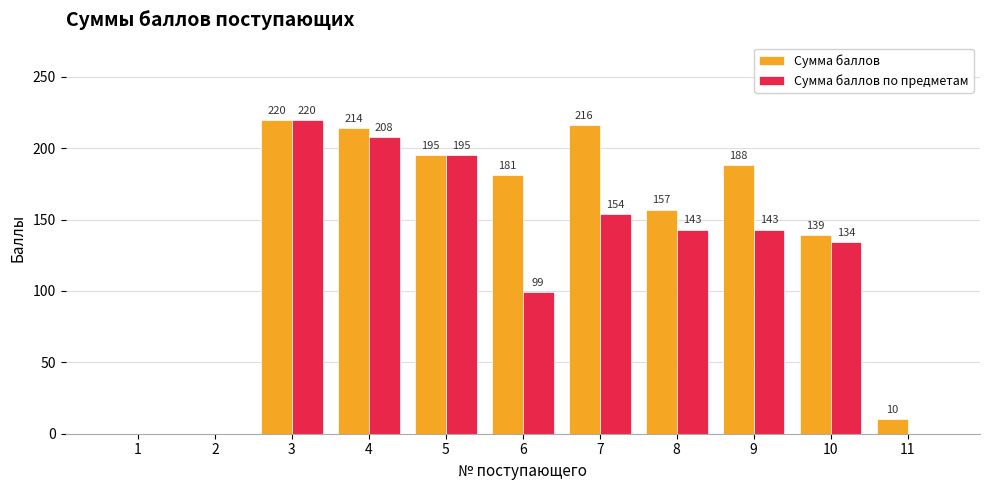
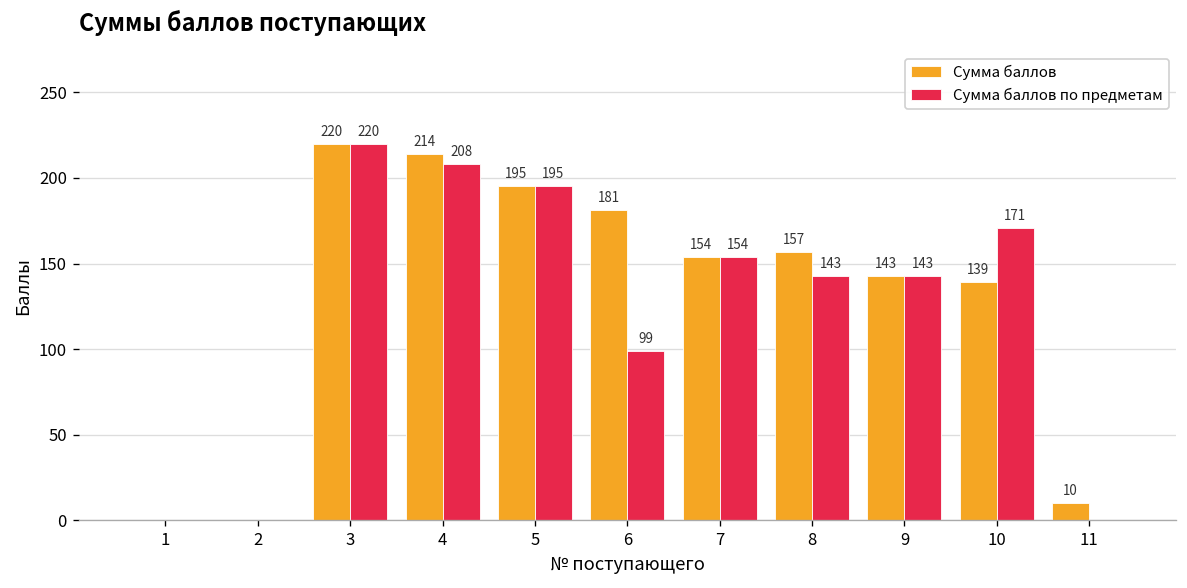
Сумма баллов, 7: 216 -> 154
Сумма баллов, 9: 188 -> 143
Сумма баллов по предметам, 10: 134 -> 171
